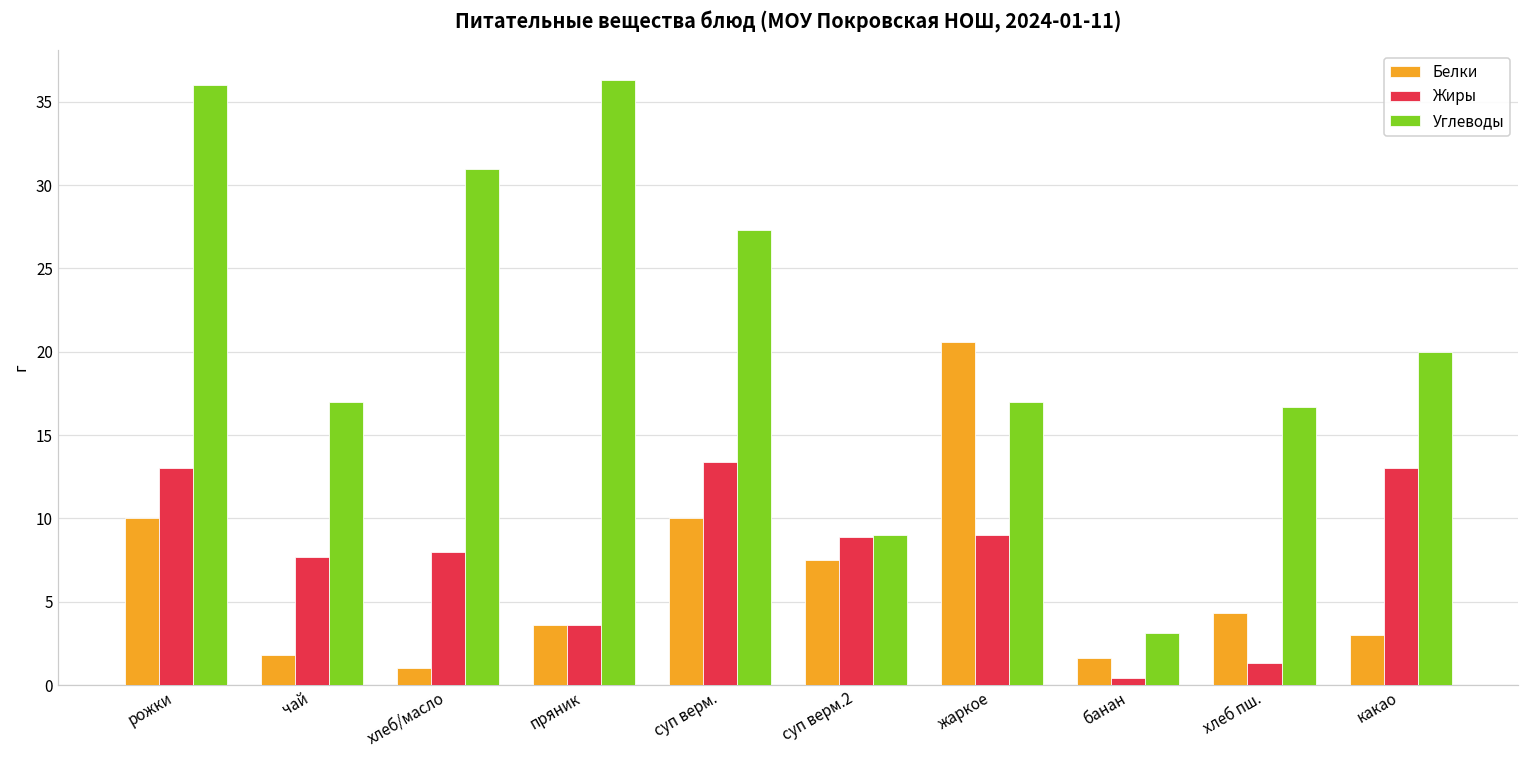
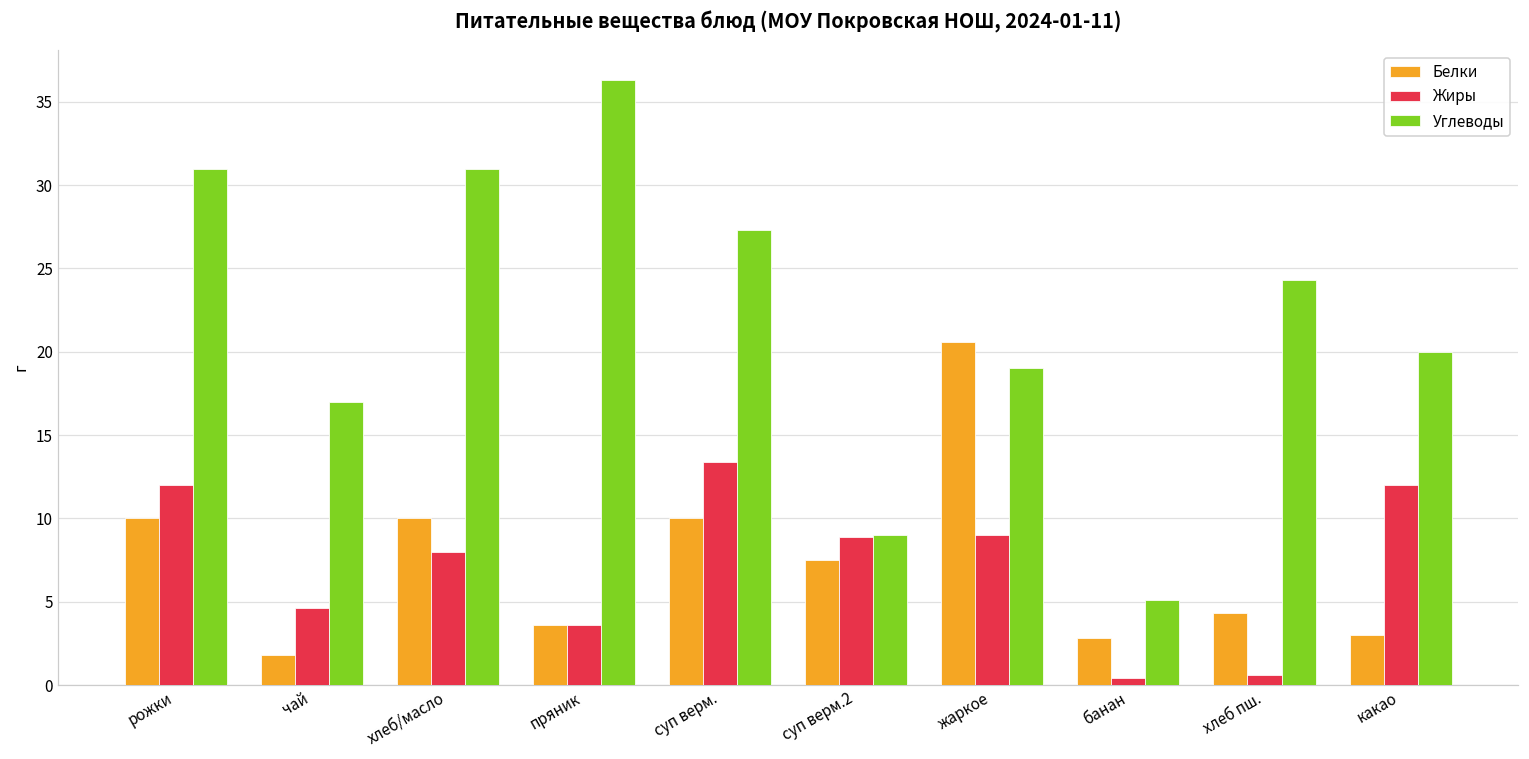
Жиры, рожки: 13 -> 12
Углеводы, рожки: 36 -> 31
Жиры, чай: 7.7 -> 4.6
Белки, хлеб/масло: 1 -> 10
Углеводы, жаркое: 17 -> 19
Белки, банан: 1.6 -> 2.8
Углеводы, банан: 3.1 -> 5.1
Жиры, хлеб пш.: 1.3 -> 0.6
Углеводы, хлеб пш.: 16.7 -> 24.3
Жиры, какао: 13 -> 12
